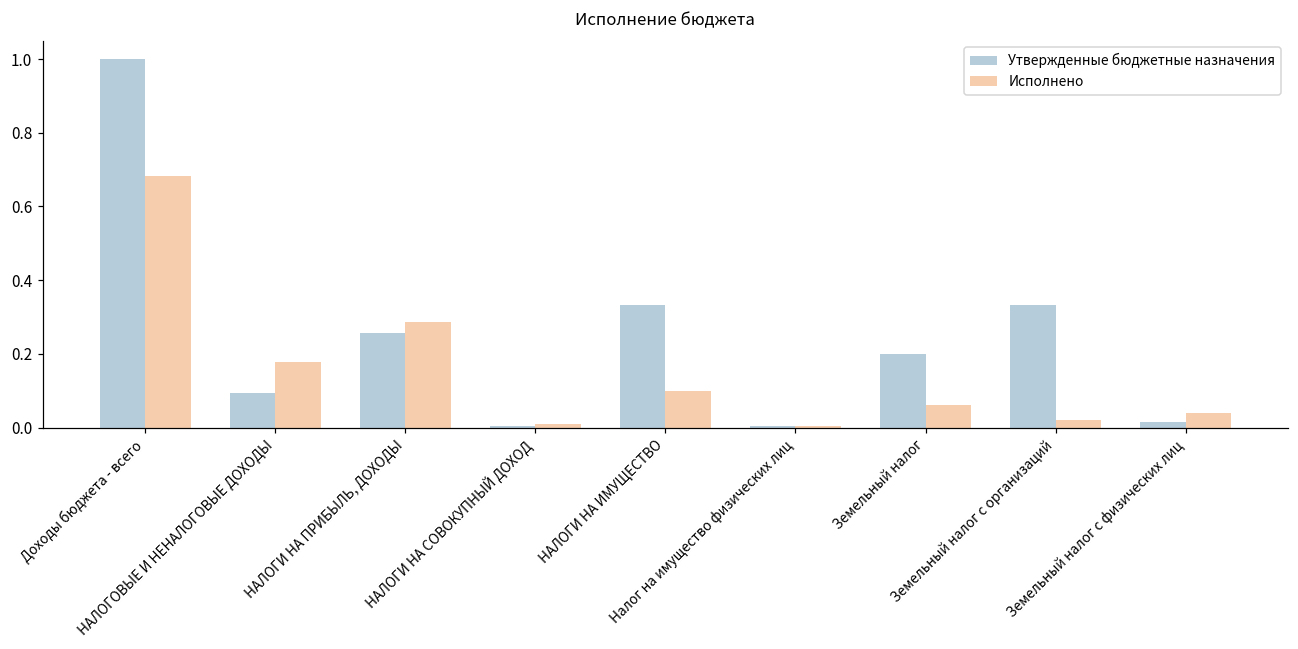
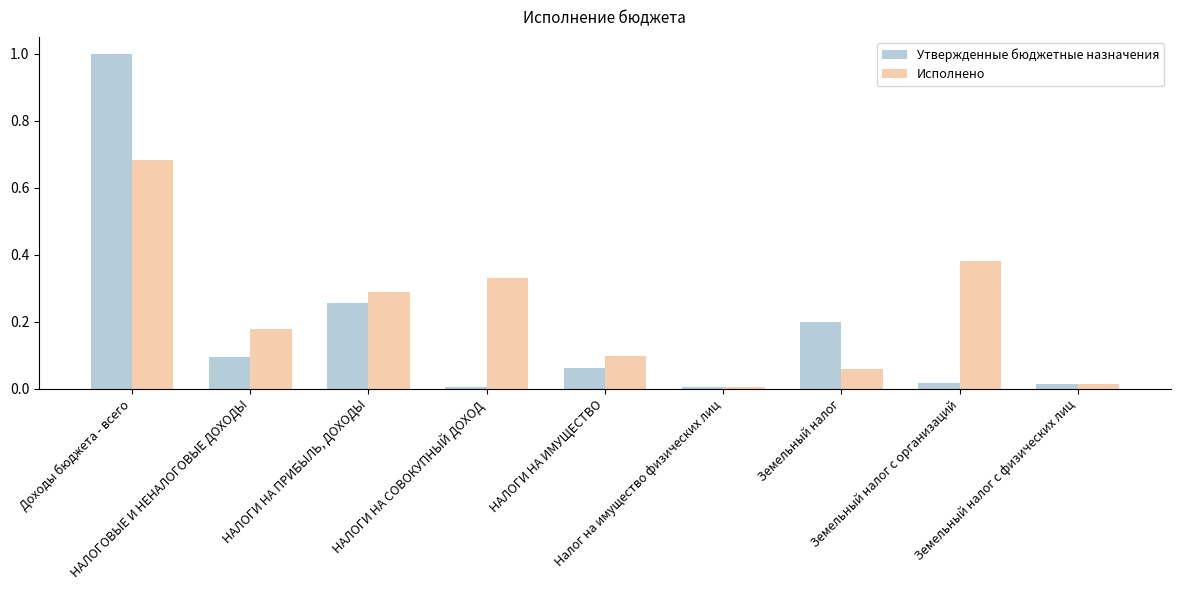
Исполнено, НАЛОГИ НА СОВОКУПНЫЙ ДОХОД: 0.01 -> 0.33
Утвержденные бюджетные назначения, НАЛОГИ НА ИМУЩЕСТВО: 0.33 -> 0.06
Утвержденные бюджетные назначения, Земельный налог с организаций: 0.33 -> 0.02
Исполнено, Земельный налог с организаций: 0.02 -> 0.38
Исполнено, Земельный налог с физических лиц: 0.04 -> 0.01
